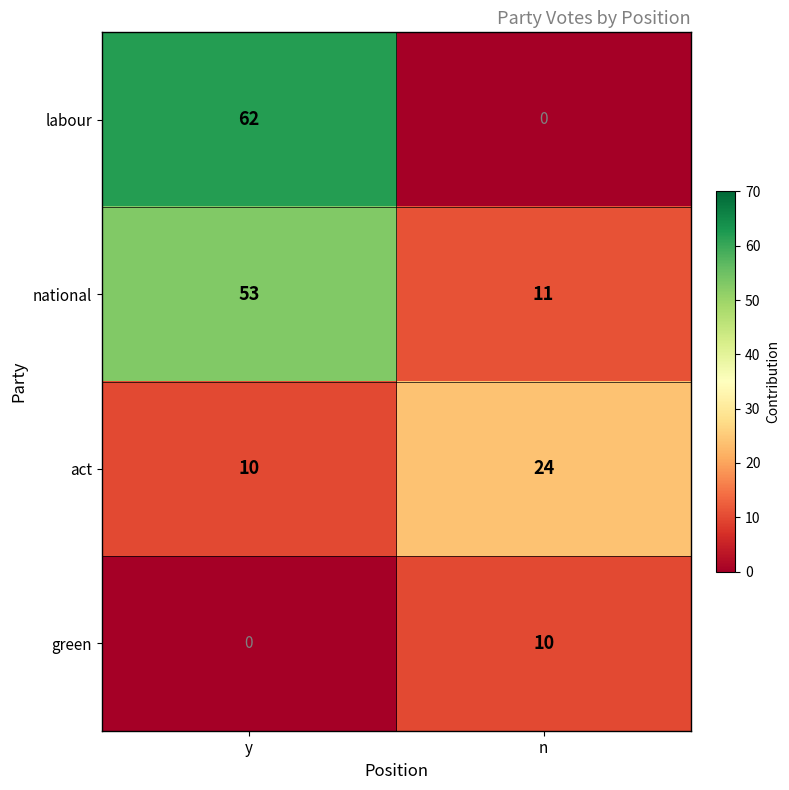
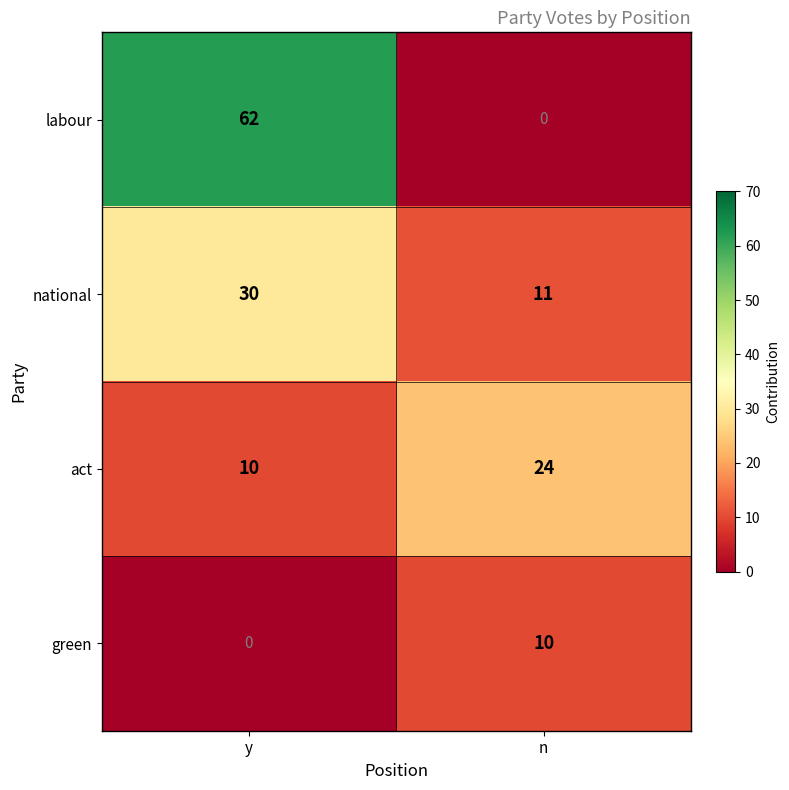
national, y: 53 -> 30
